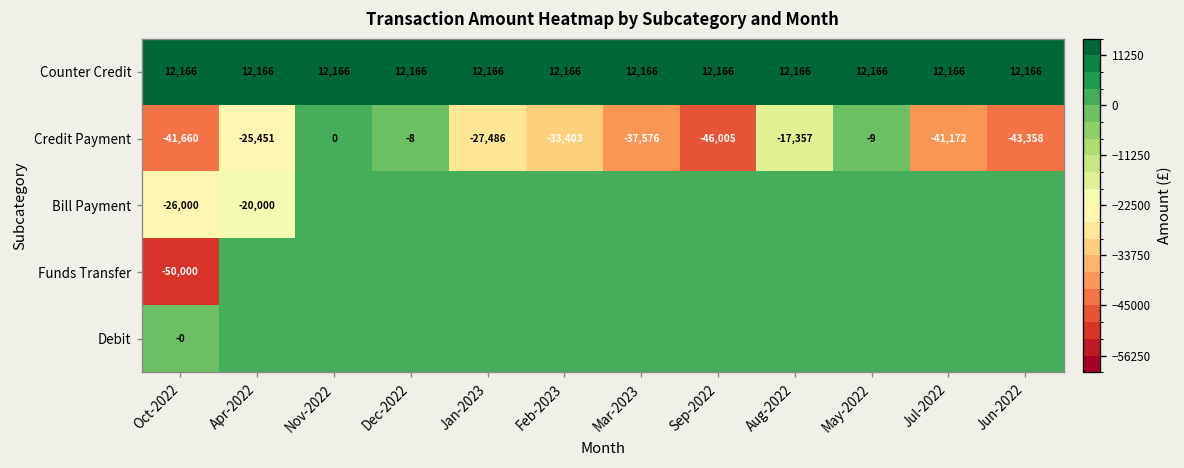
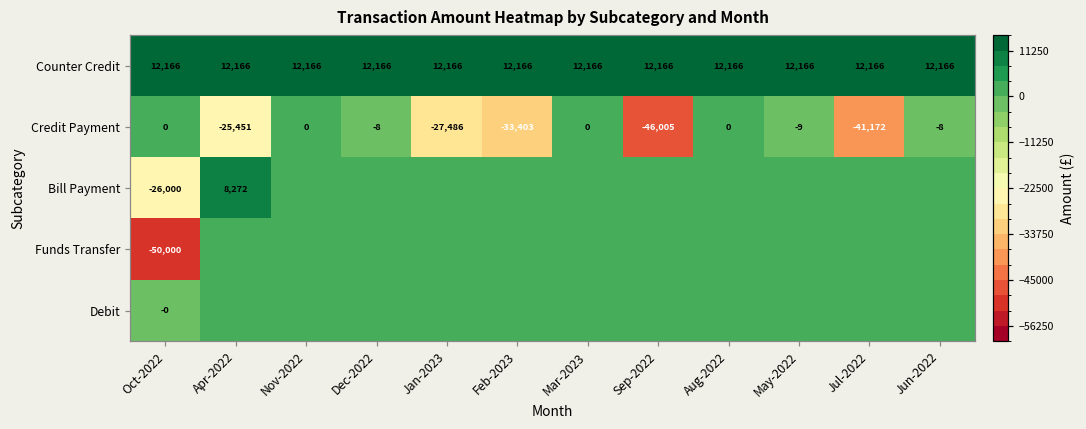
Credit Payment, Oct-2022: -41,660 -> 0
Credit Payment, Mar-2023: -37,576 -> 0
Credit Payment, Aug-2022: -17,357 -> 0
Credit Payment, Jun-2022: -43,358 -> -8
Bill Payment, Apr-2022: -20,000 -> 8,272
